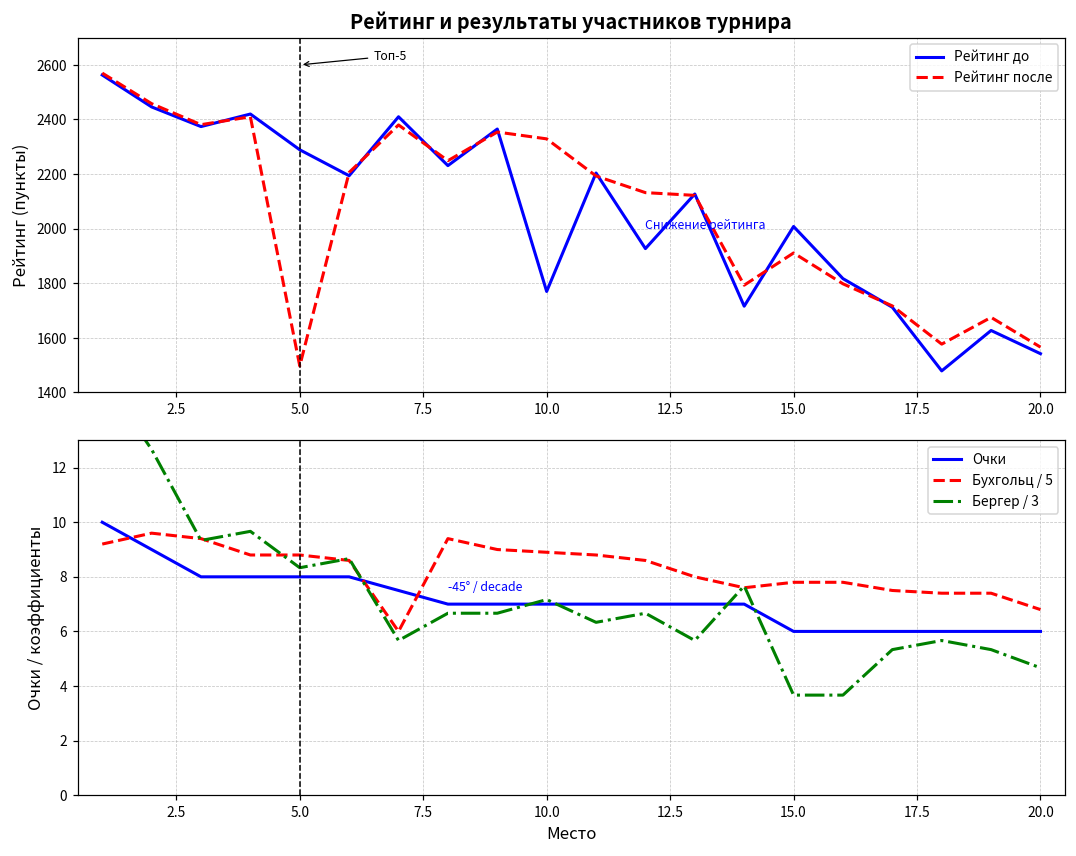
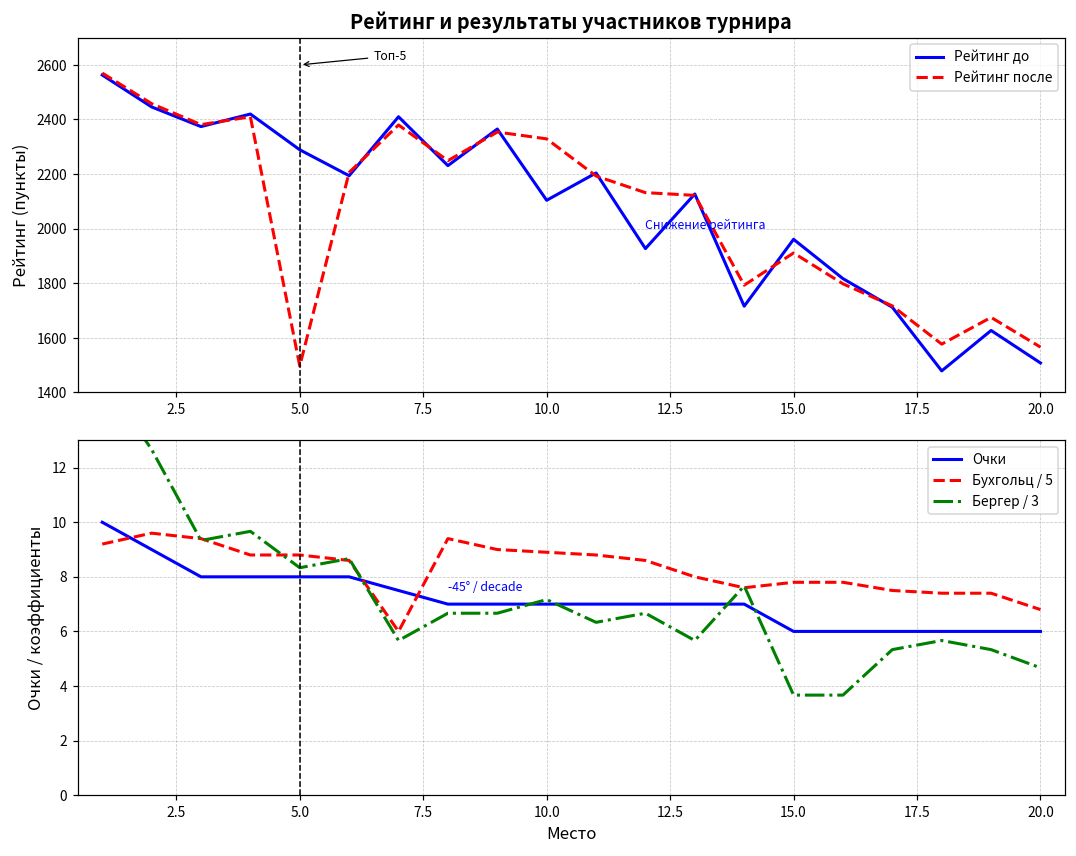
Рейтинг и результаты участников турнира, Рейтинг до, 10.0: 1770 -> 2100
Рейтинг и результаты участников турнира, Рейтинг до, 15.0: 2010 -> 1960
Рейтинг и результаты участников турнира, Рейтинг до, 20.0: 1540 -> 1510
